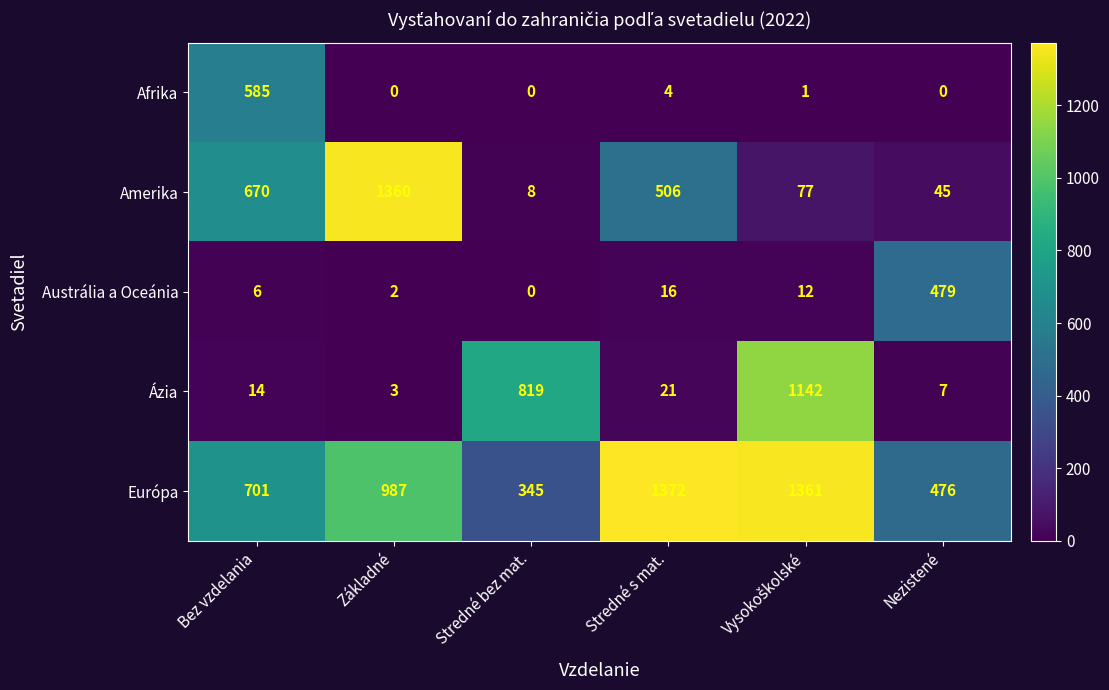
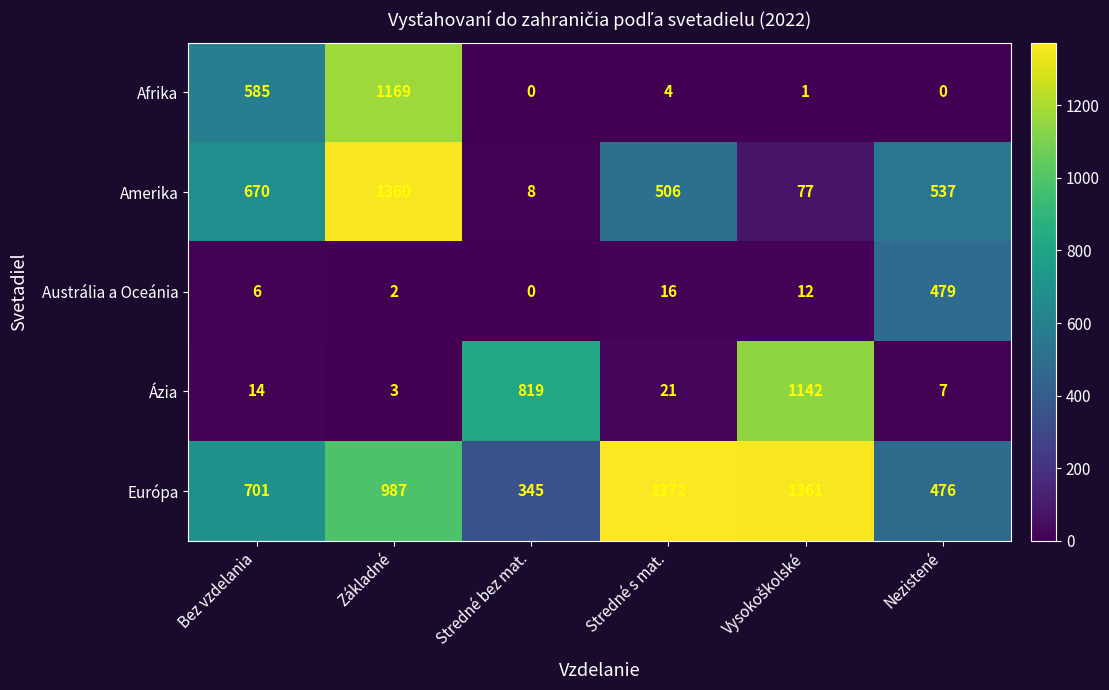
Afrika, Základné: 0 -> 1169
Amerika, Nezistené: 45 -> 537
